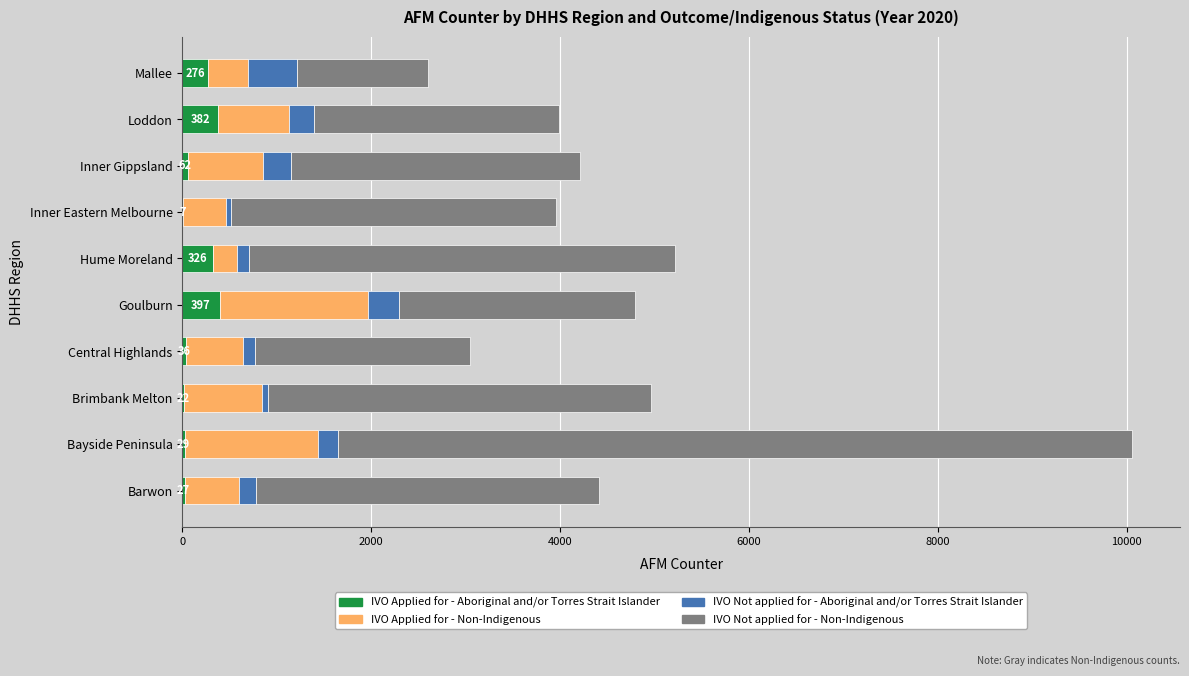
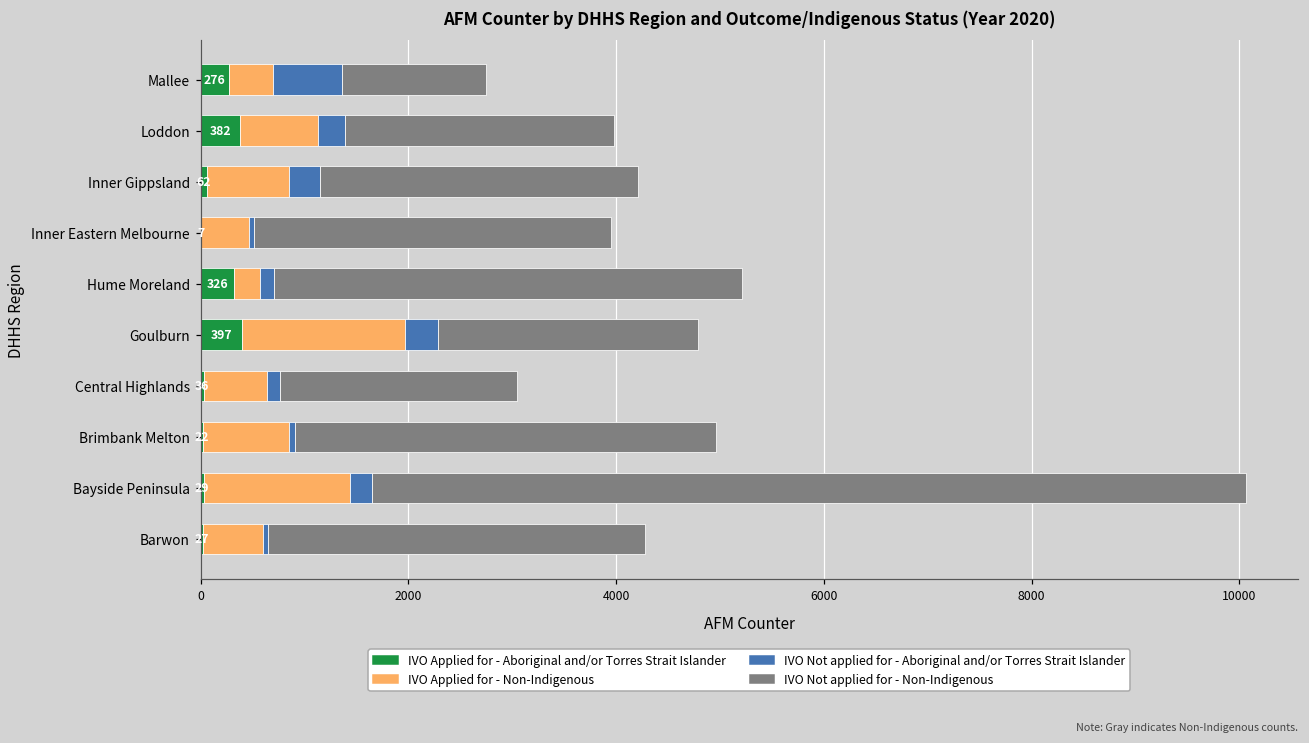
IVO Not applied for - Aboriginal and/or Torres Strait Islander, Mallee: 500 -> 700
IVO Not applied for - Aboriginal and/or Torres Strait Islander, Barwon: 200 -> 0
